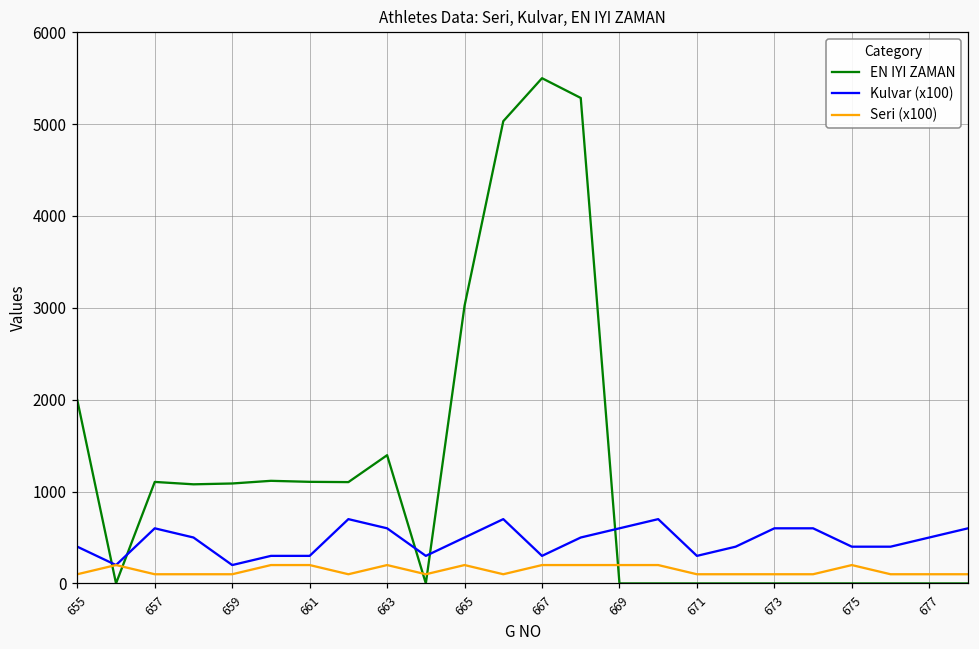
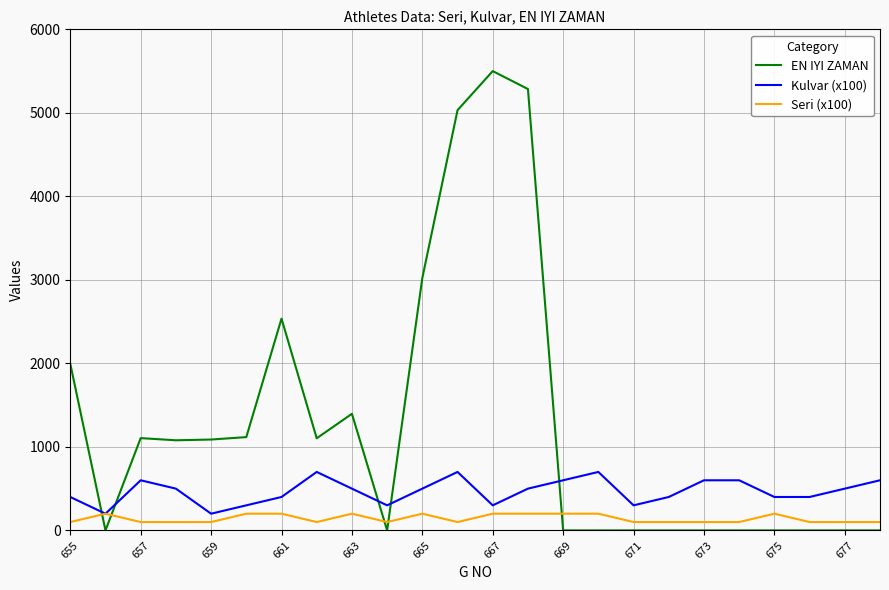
EN IYI ZAMAN, 661: 1100 -> 2500
Kulvar (x100), 661: 300 -> 400
Kulvar (x100), 663: 600 -> 500
